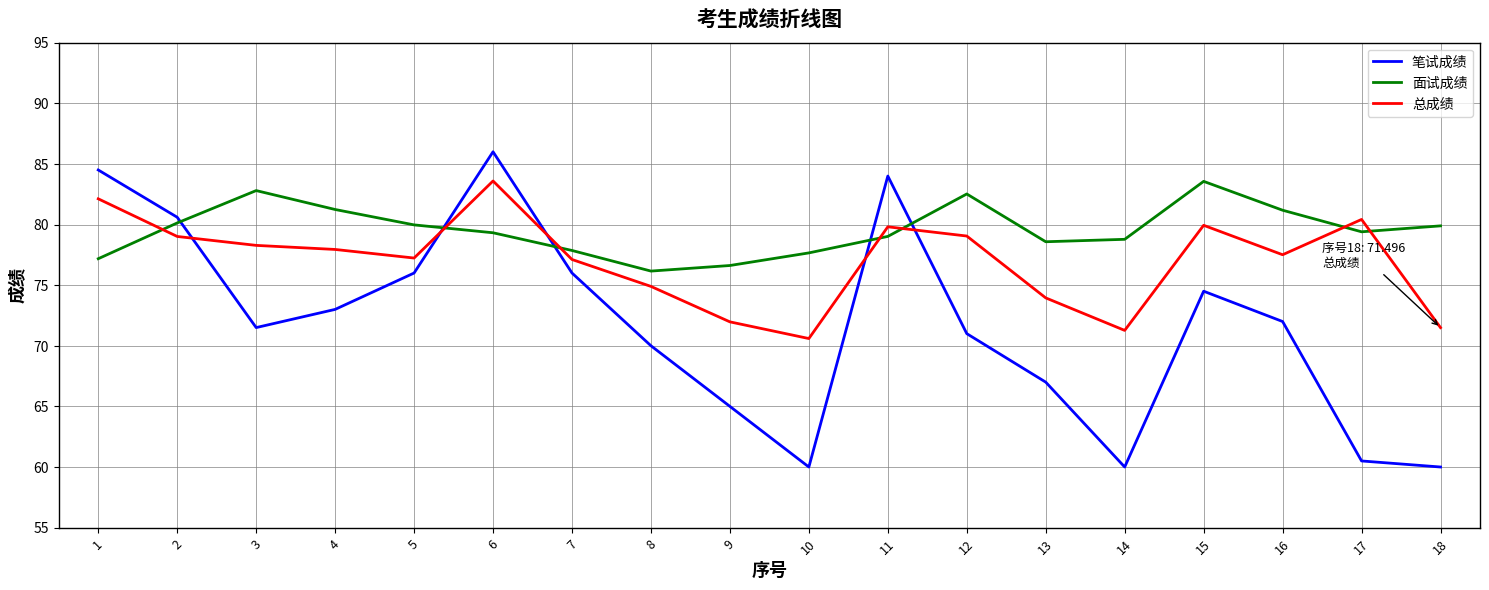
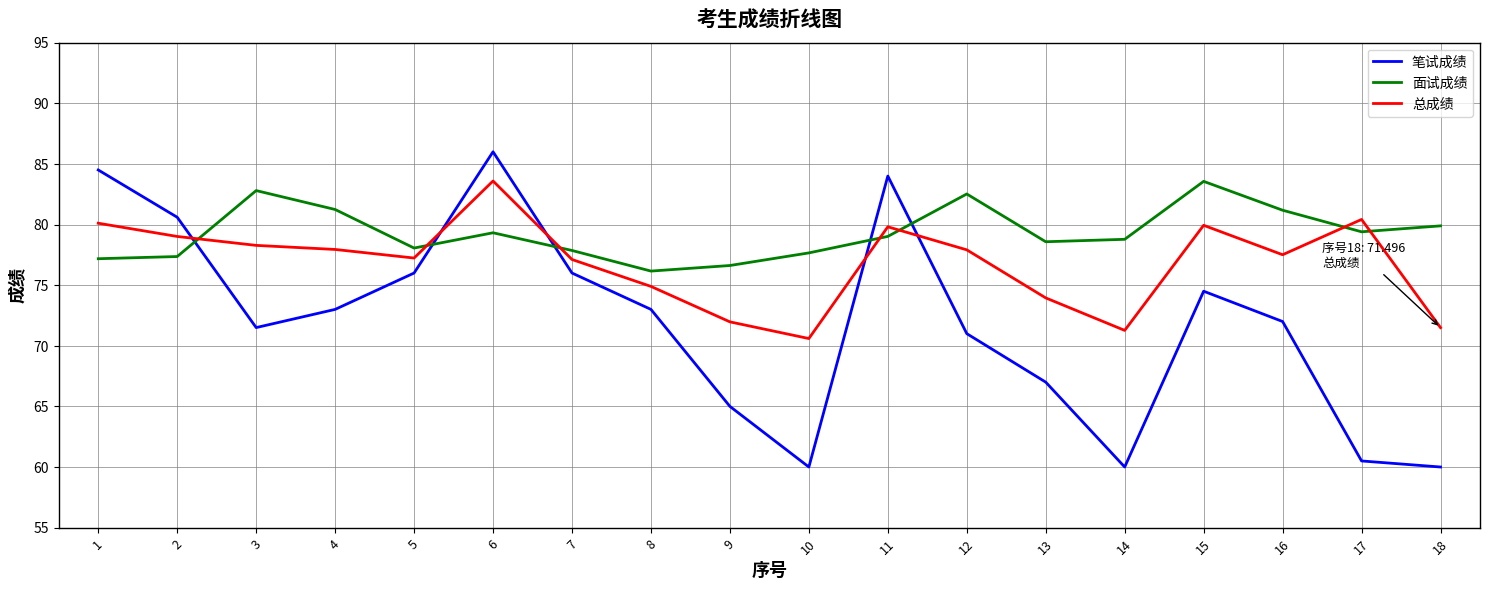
总成绩, 1: 82.1 -> 80.1
面试成绩, 2: 80.1 -> 77.4
面试成绩, 5: 80.0 -> 78.1
笔试成绩, 8: 70 -> 73
总成绩, 12: 79.1 -> 77.9
